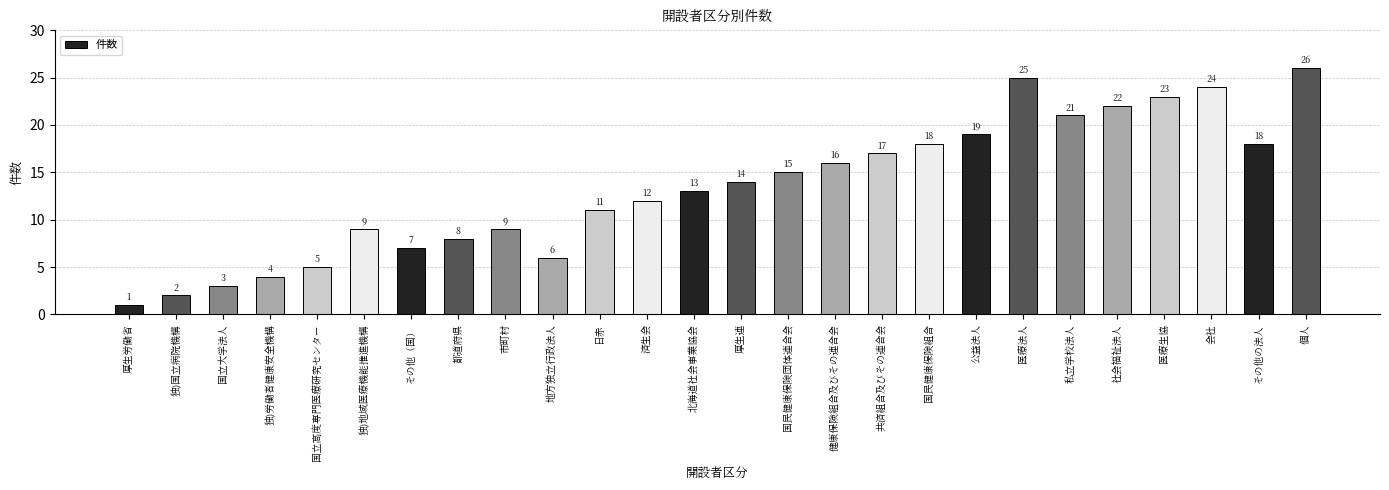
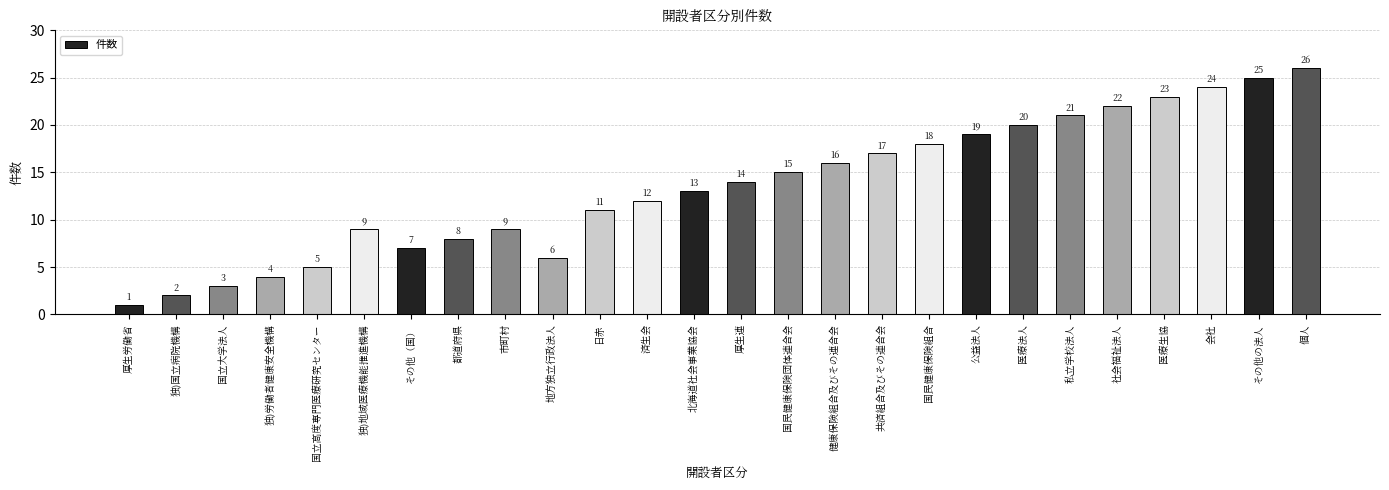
医療法人: 25 -> 20
その他の法人: 18 -> 25
